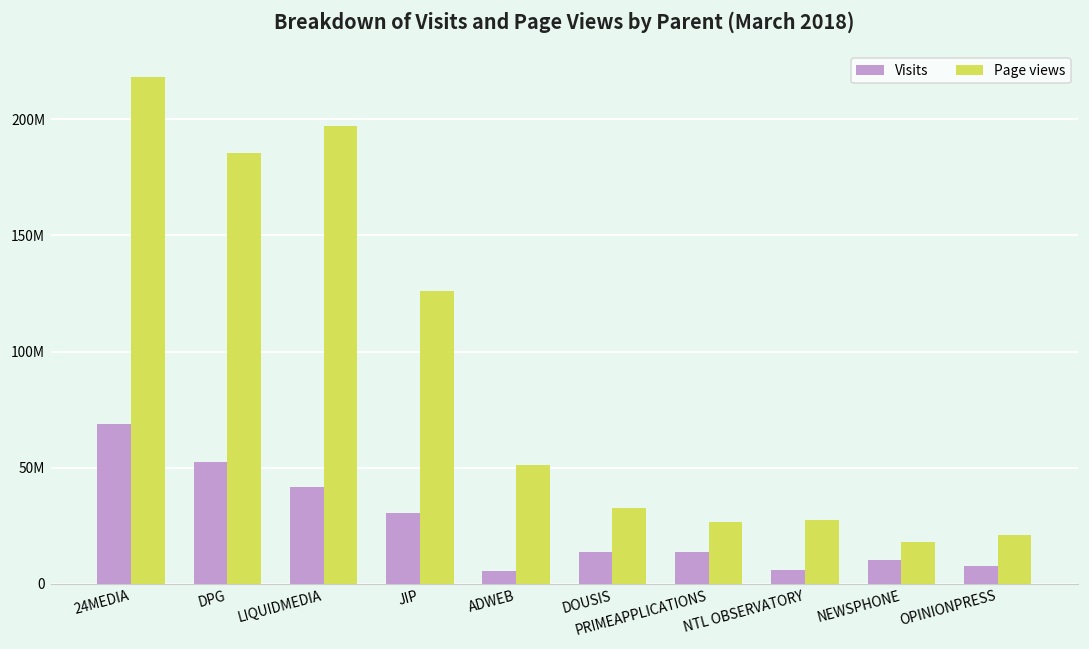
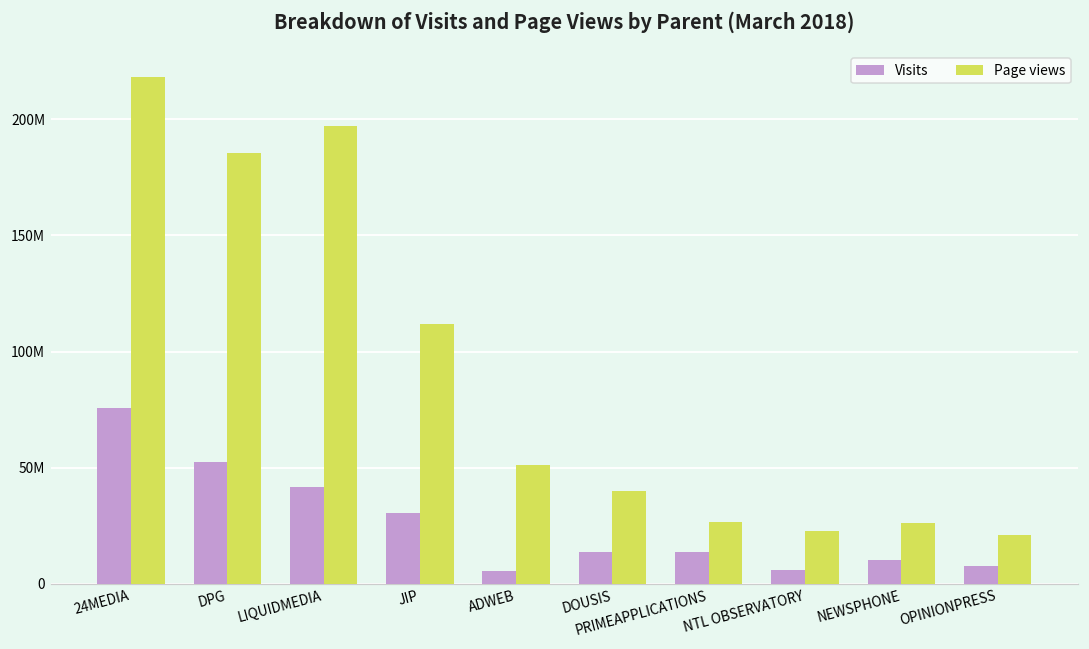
Visits, 24MEDIA: 69000000 -> 76000000
Page views, JIP: 126000000 -> 112000000
Page views, DOUSIS: 33000000 -> 40000000
Page views, NTL OBSERVATORY: 27000000 -> 23000000
Page views, NEWSPHONE: 18000000 -> 26000000
